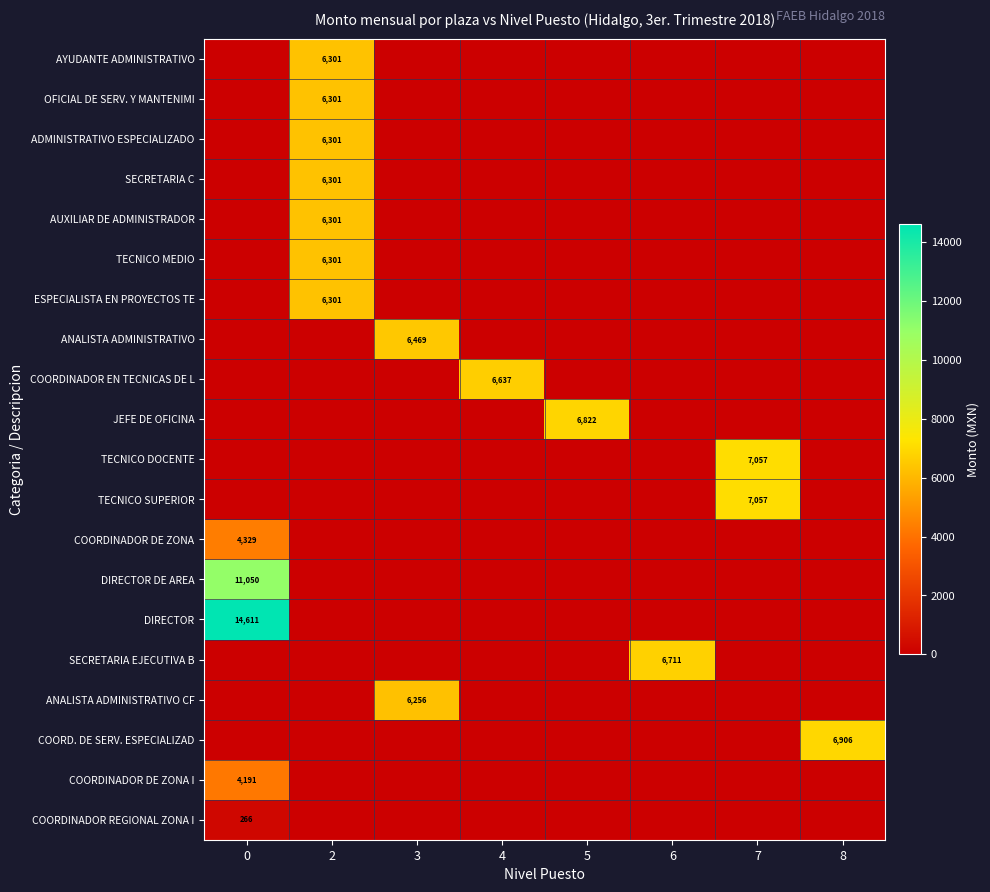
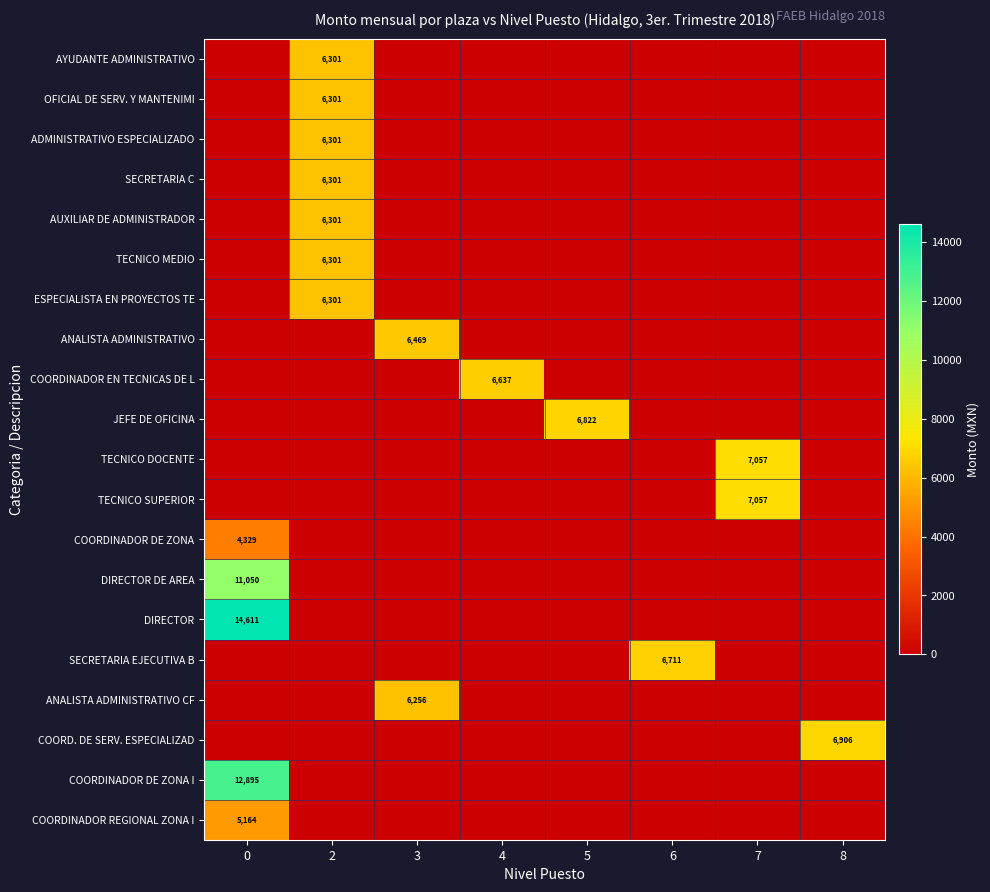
COORDINADOR DE ZONA I, 0: 4,191 -> 12,895
COORDINADOR REGIONAL ZONA I, 0: 266 -> 5,164
